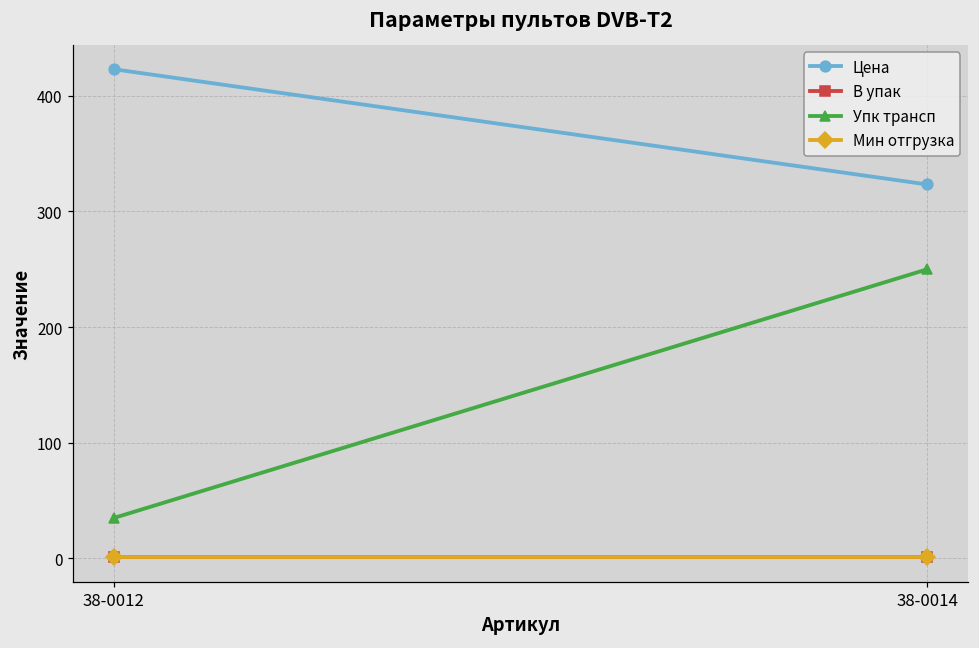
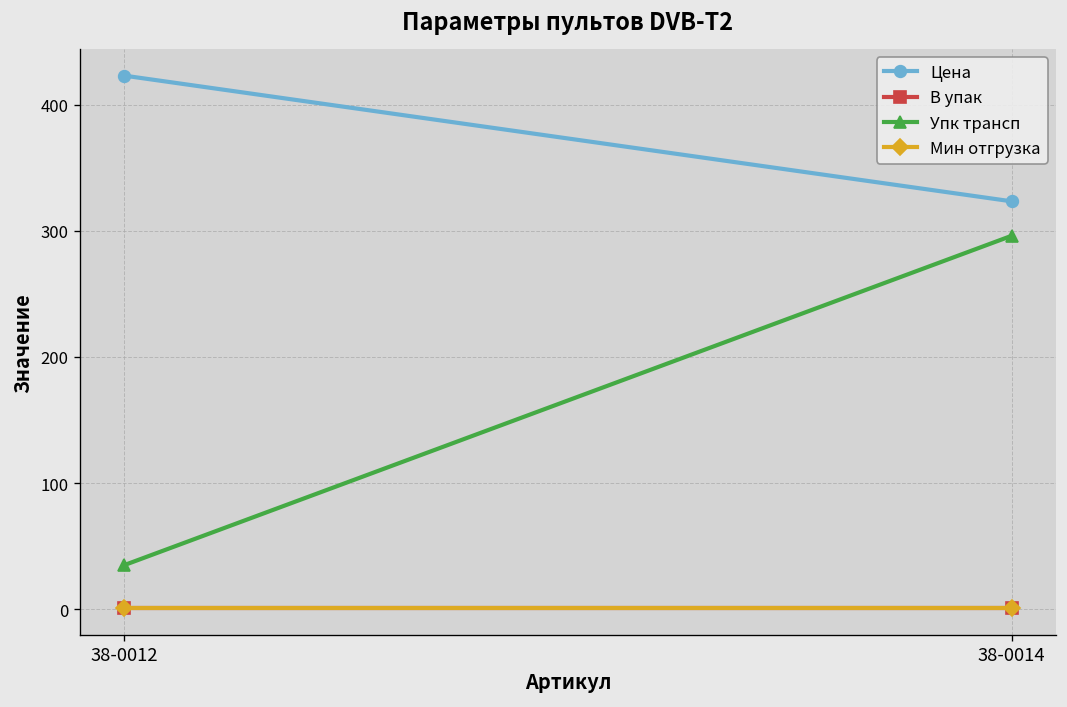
Упк трансп, 38-0014: 250 -> 296
